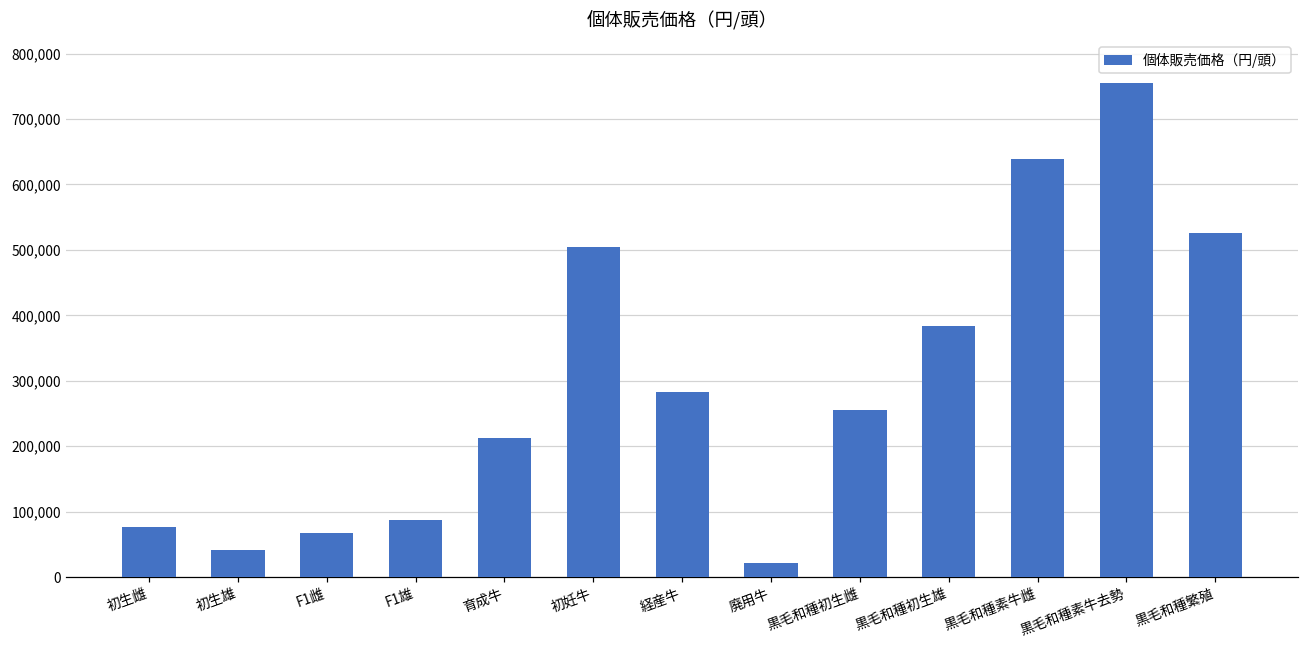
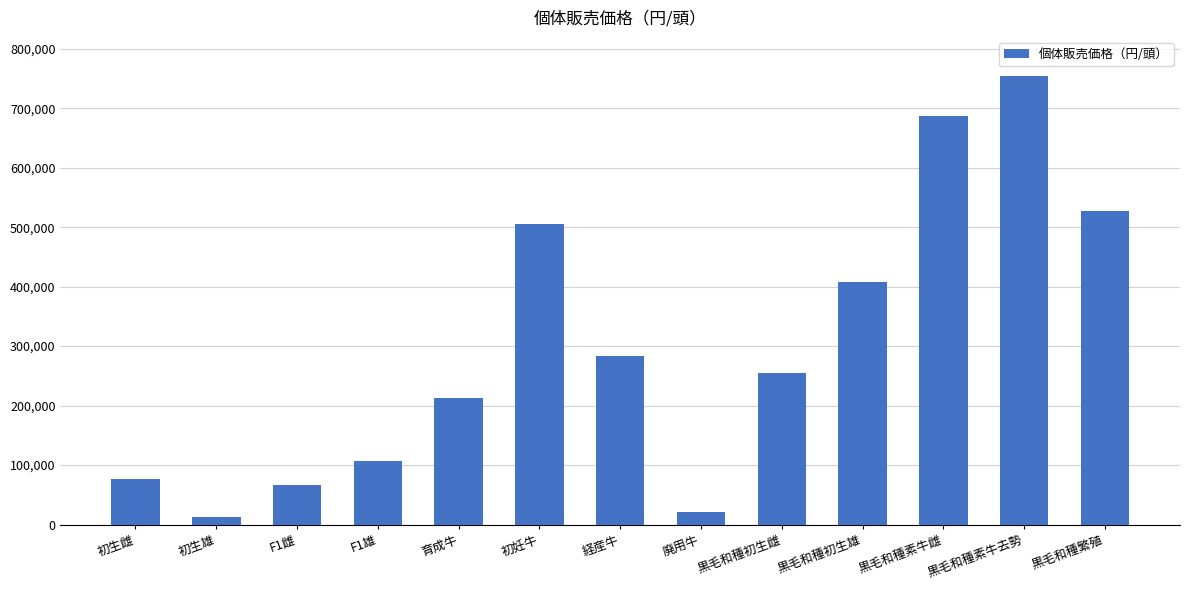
初生雄: 40,000 -> 10,000
F1雄: 90,000 -> 110,000
黒毛和種初生雄: 380,000 -> 410,000
黒毛和種素牛雌: 640,000 -> 690,000
